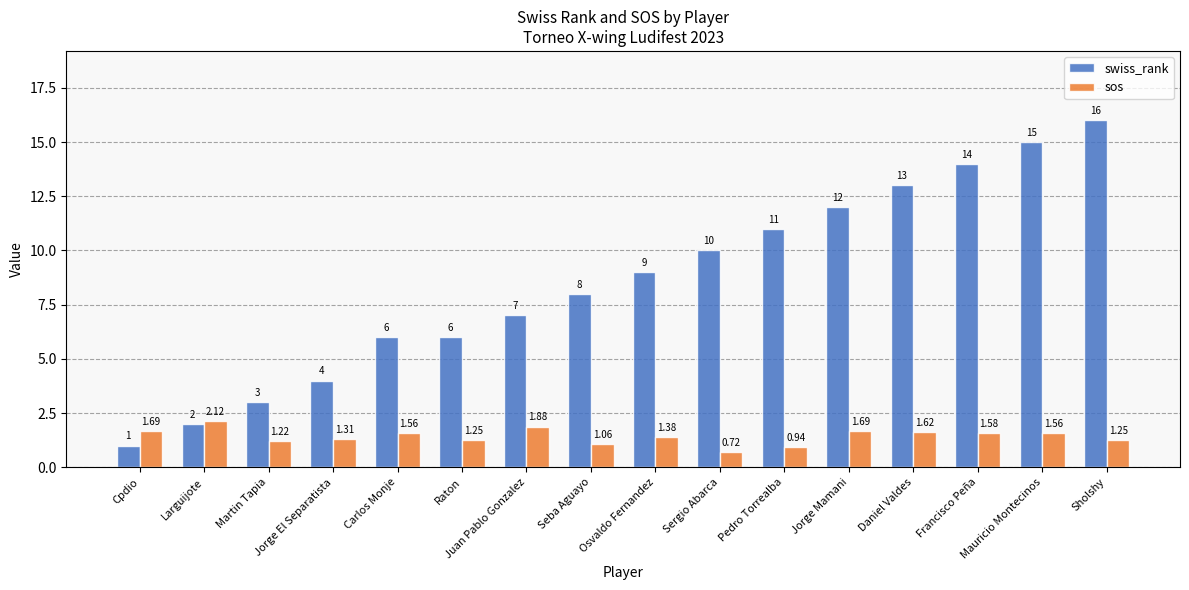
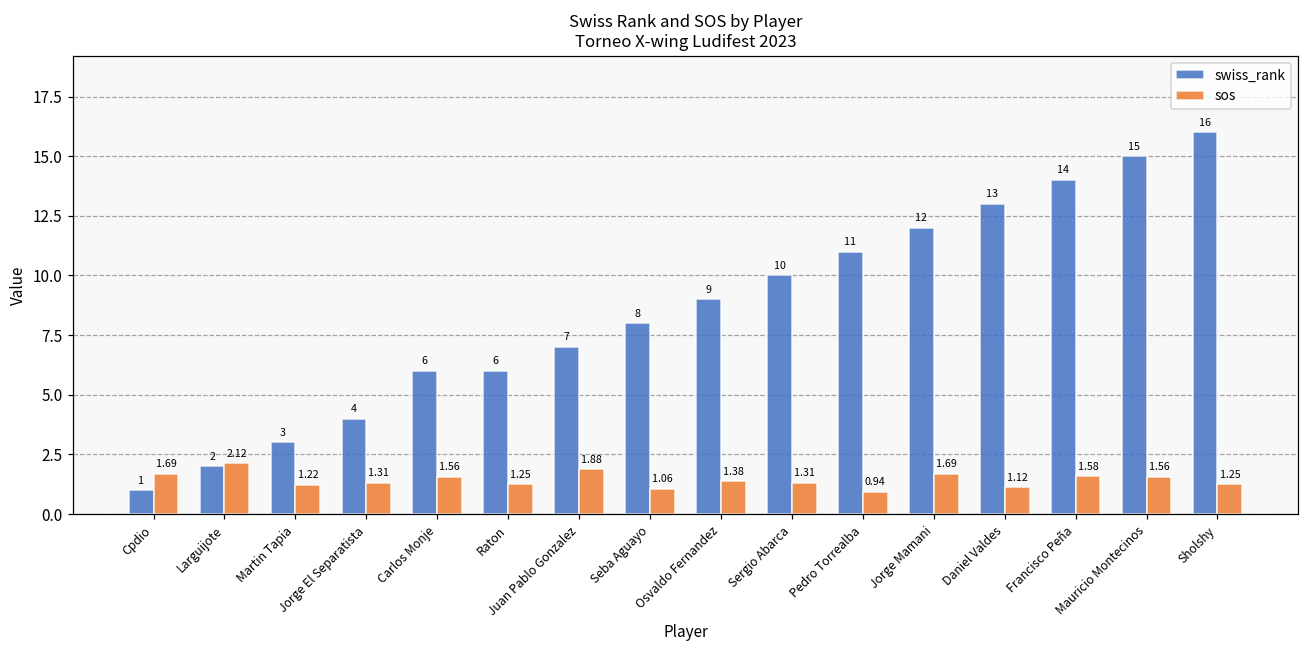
sos, Sergio Abarca: 0.72 -> 1.31
sos, Daniel Valdes: 1.62 -> 1.12
